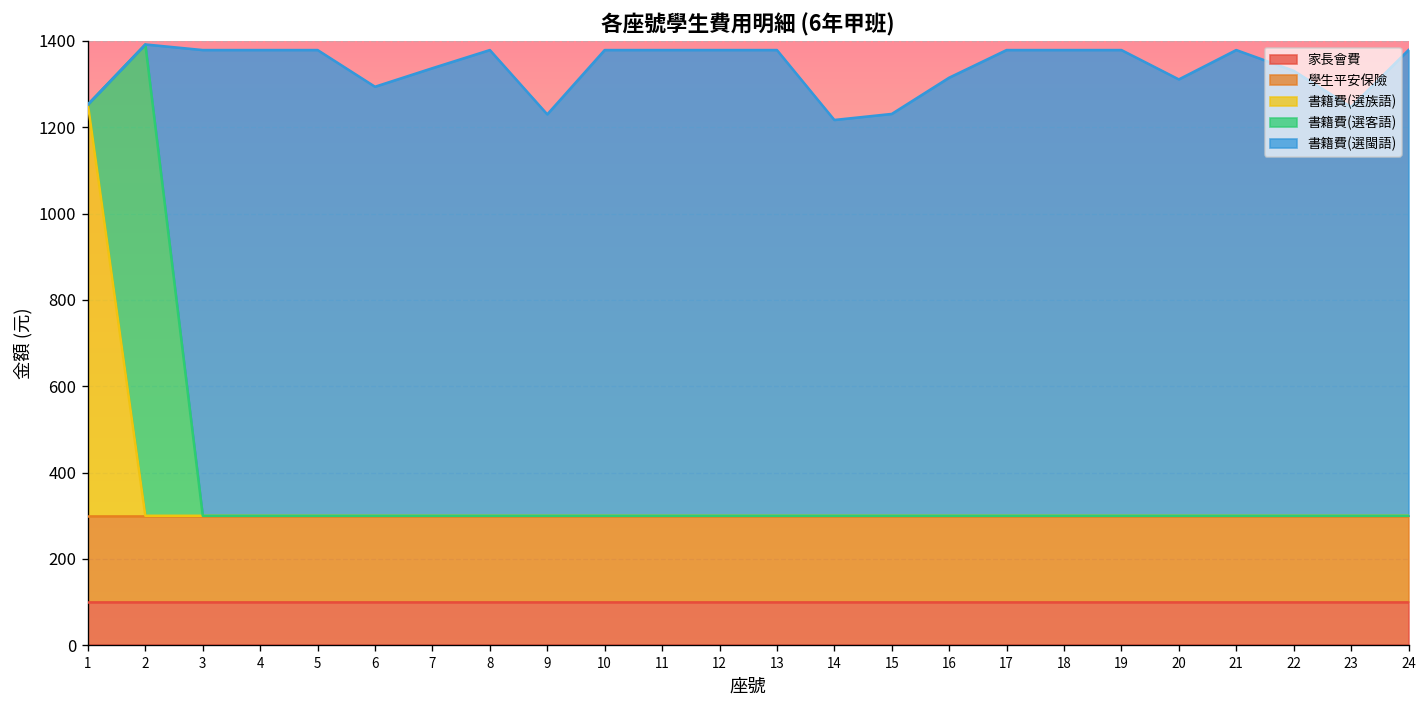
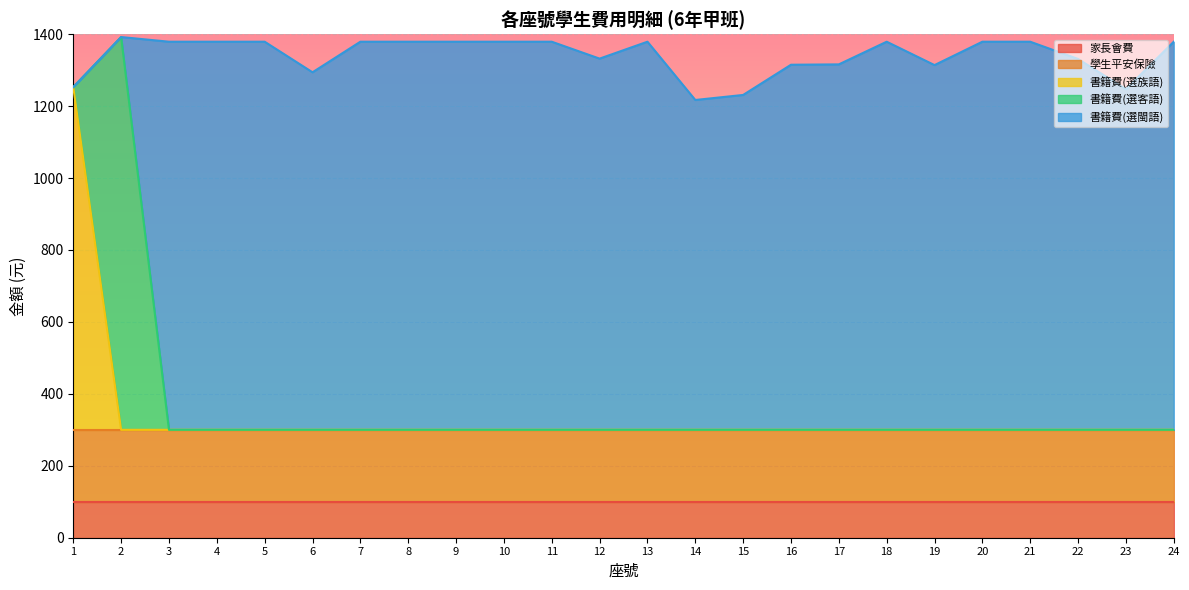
書籍費(選閩語), 7: 1040 -> 1080
書籍費(選閩語), 9: 930 -> 1080
書籍費(選閩語), 12: 1080 -> 1030
書籍費(選閩語), 17: 1080 -> 1020
書籍費(選閩語), 19: 1080 -> 1010
書籍費(選閩語), 20: 1010 -> 1080
